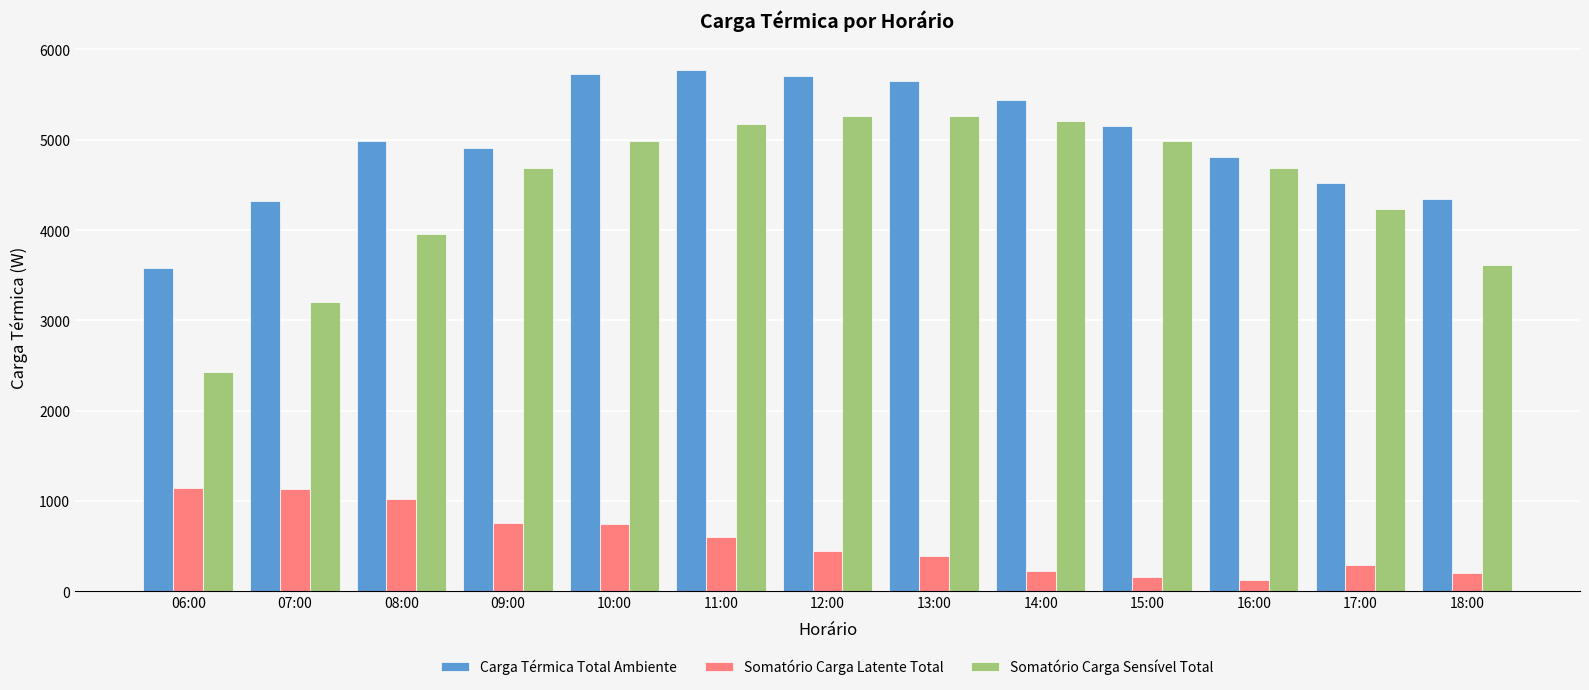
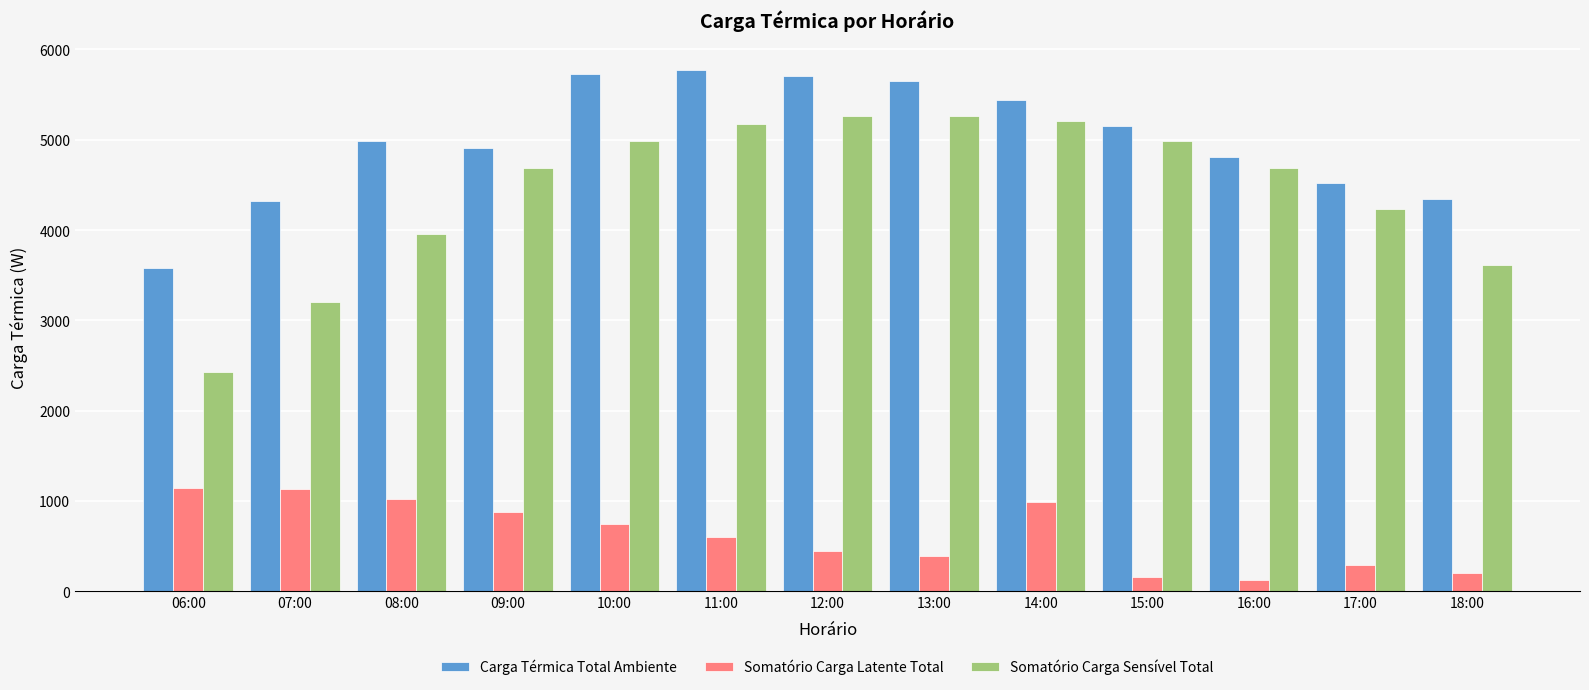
Somatório Carga Latente Total, 09:00: 800 -> 900
Somatório Carga Latente Total, 14:00: 200 -> 1000
